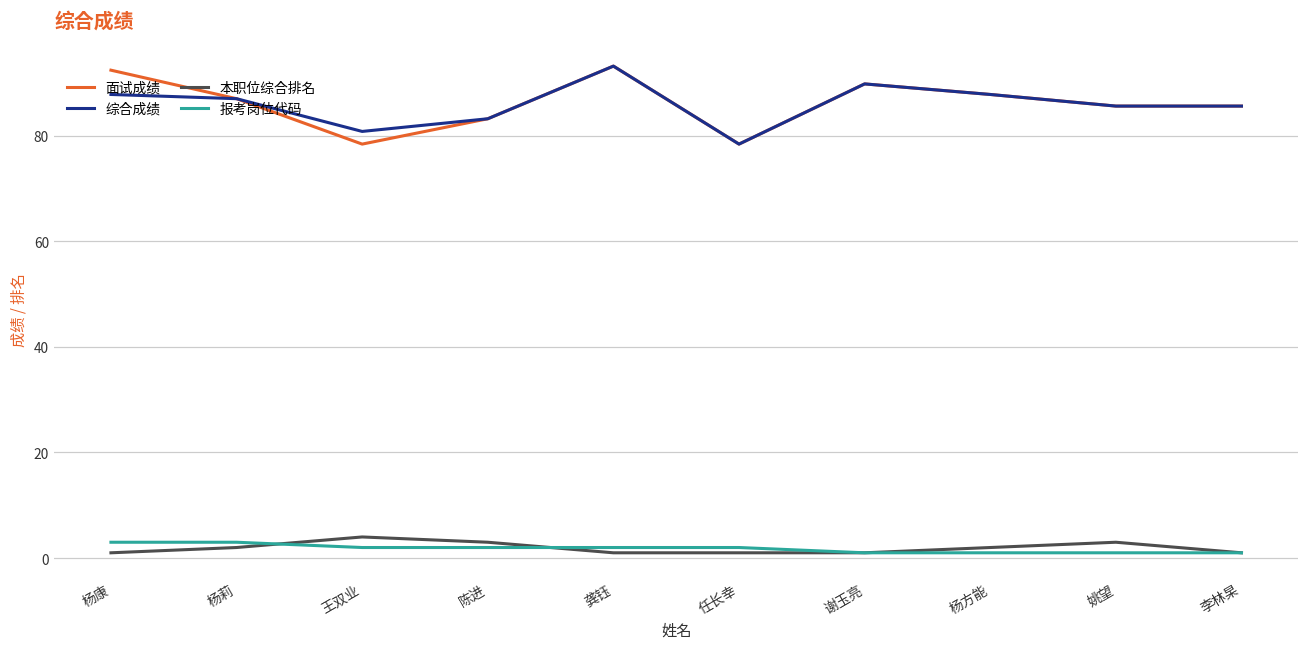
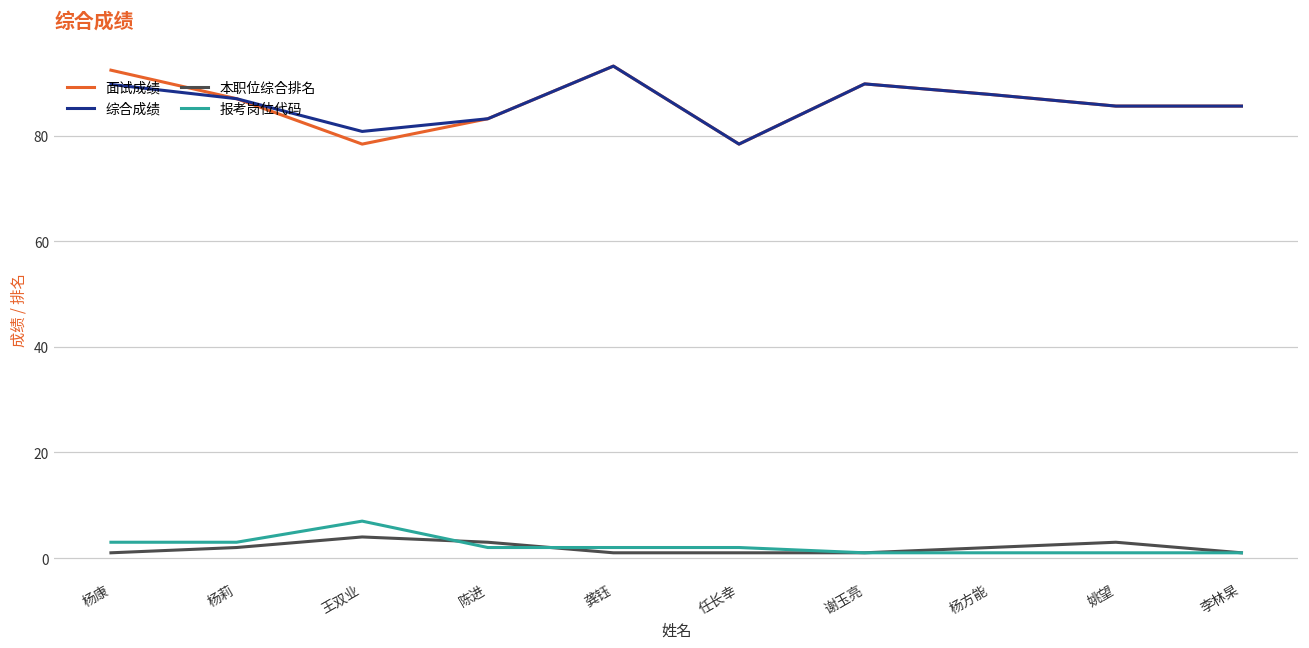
综合成绩, 杨康: 88 -> 90
报考岗位代码, 王双业: 2 -> 7
